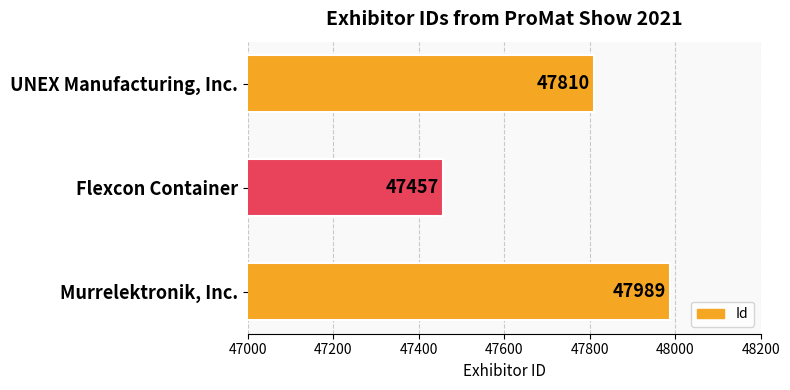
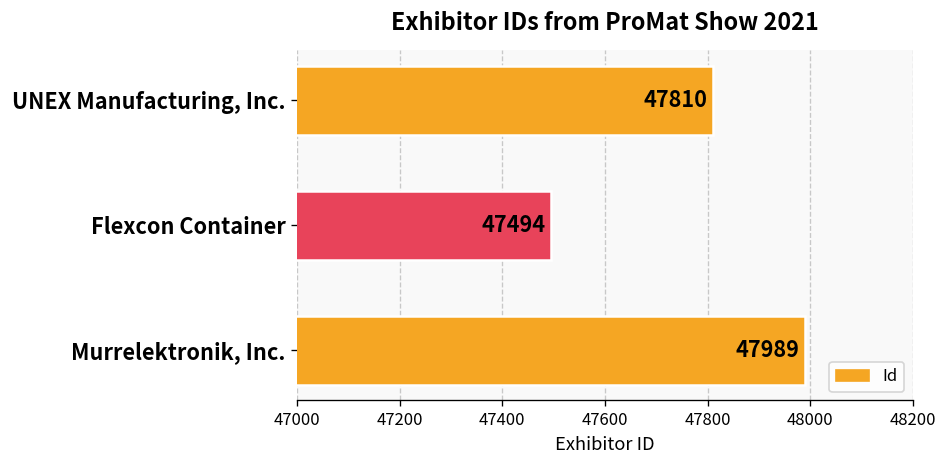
Flexcon Container: 47457 -> 47494
